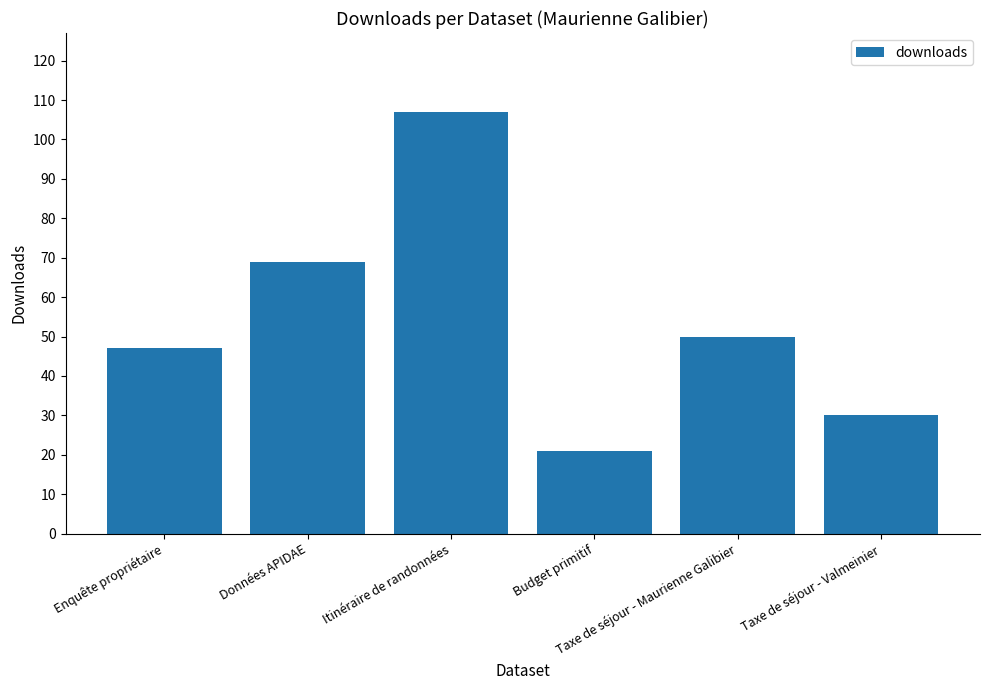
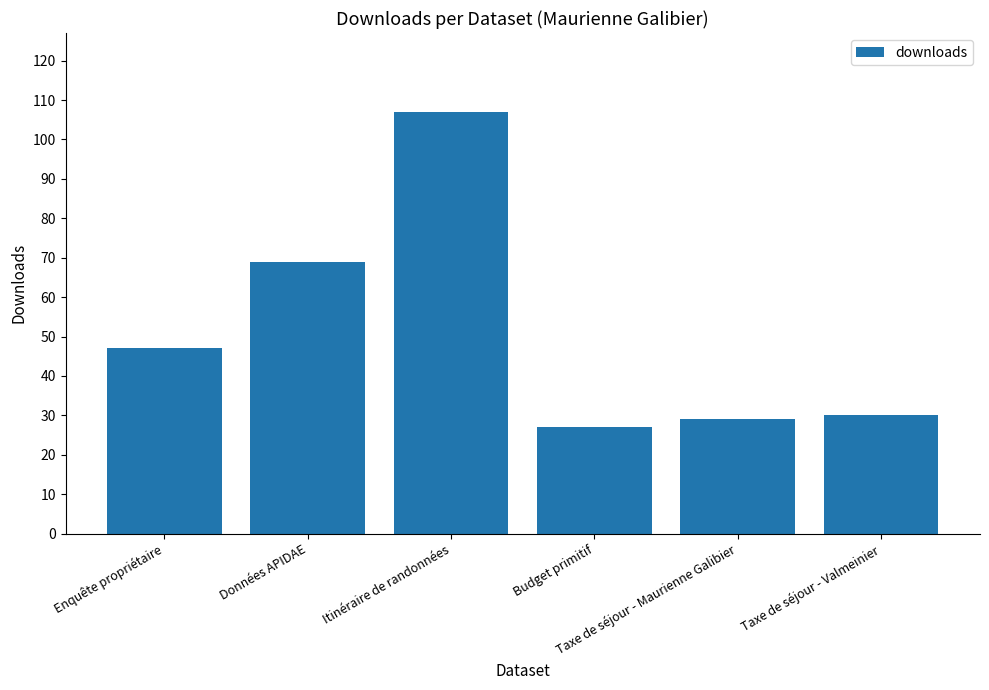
Budget primitif: 21 -> 27
Taxe de séjour - Maurienne Galibier: 50 -> 29
